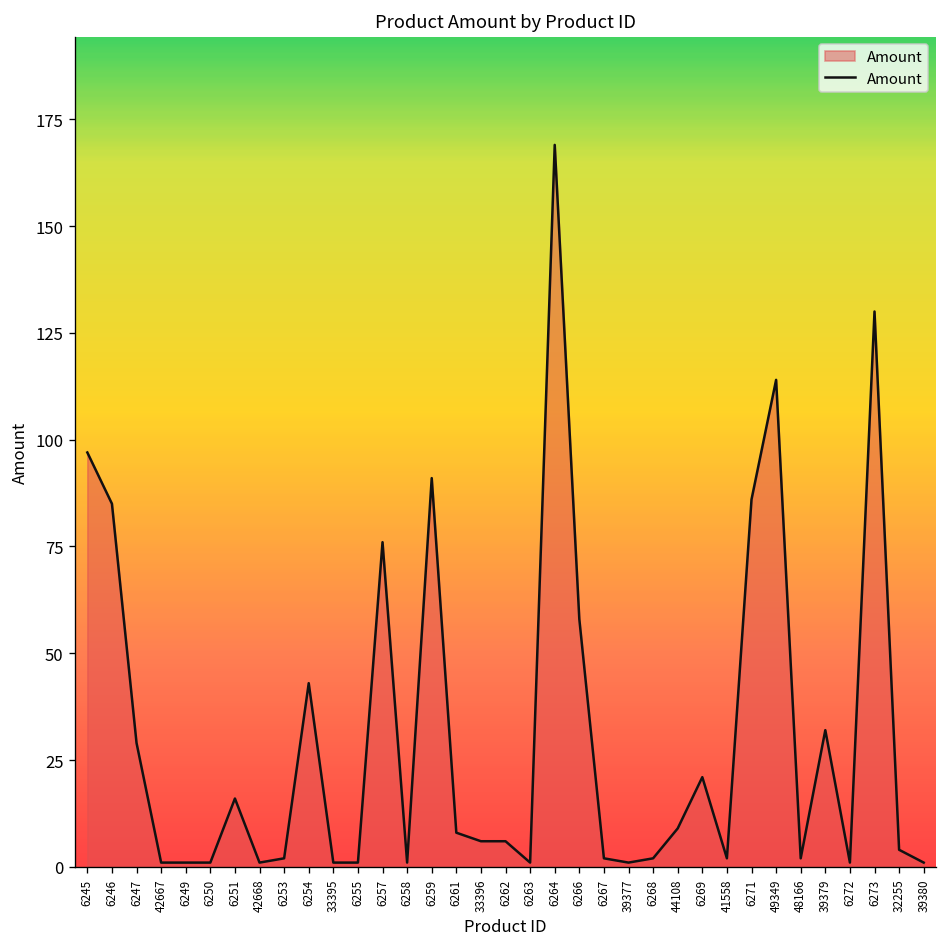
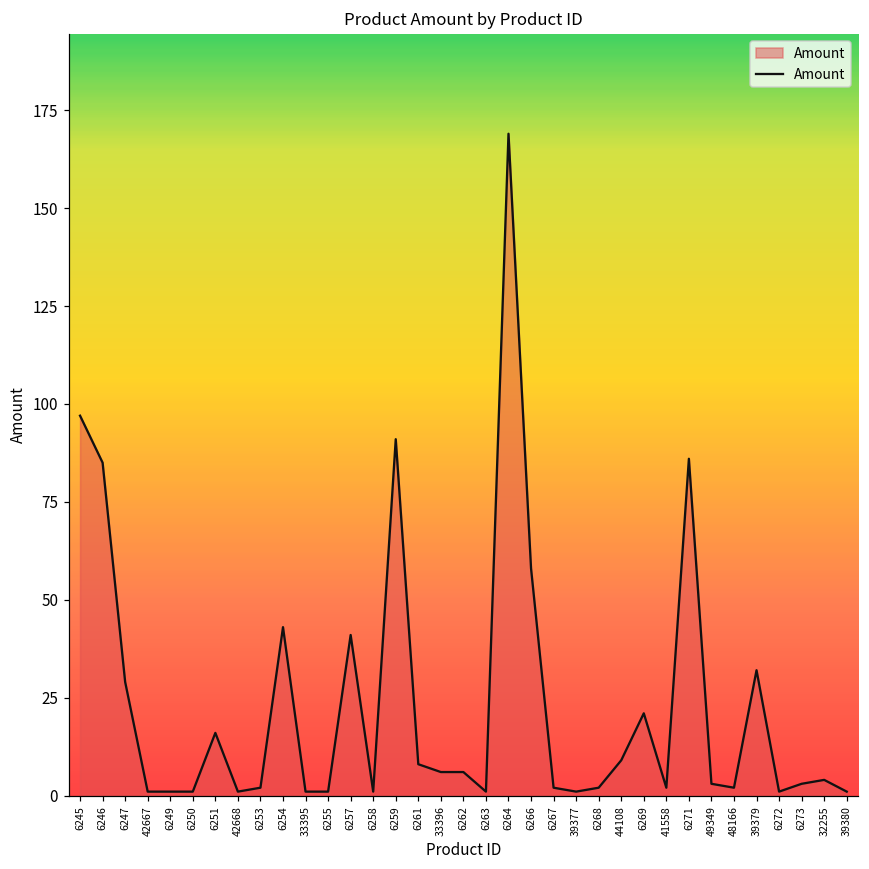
6257: 76 -> 41
49349: 114 -> 3
6273: 130 -> 3
